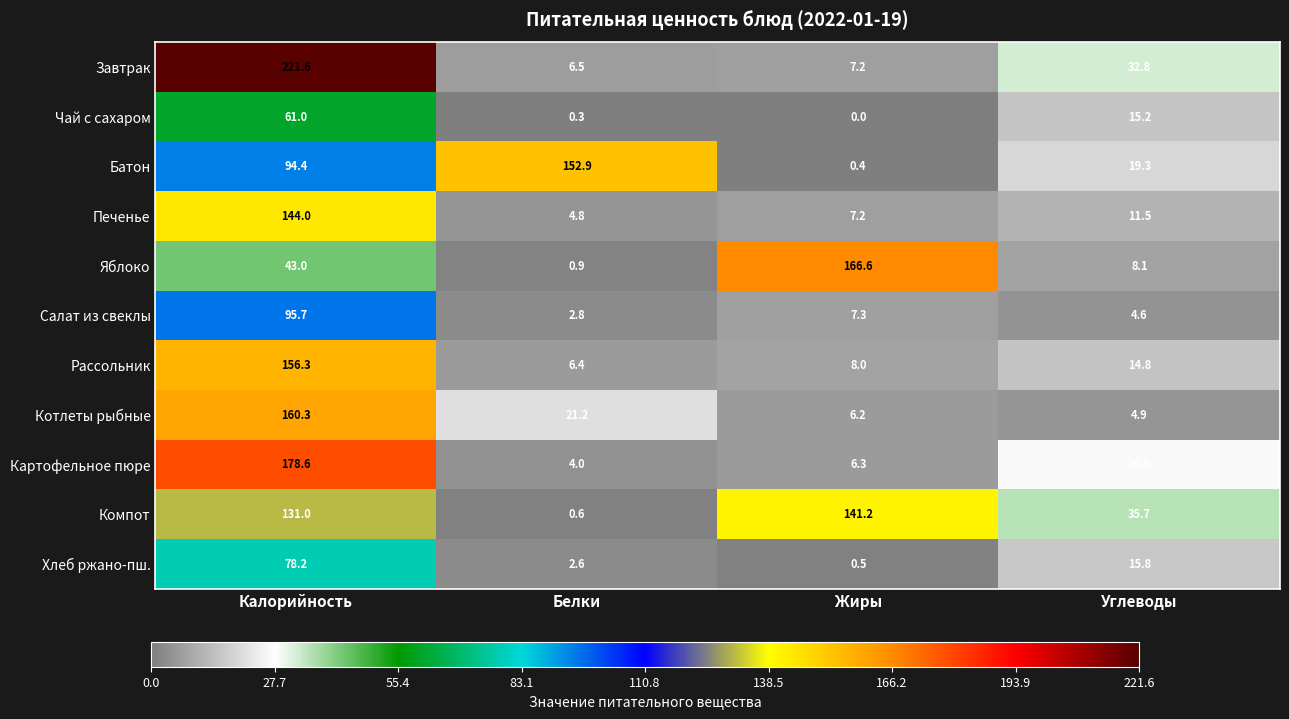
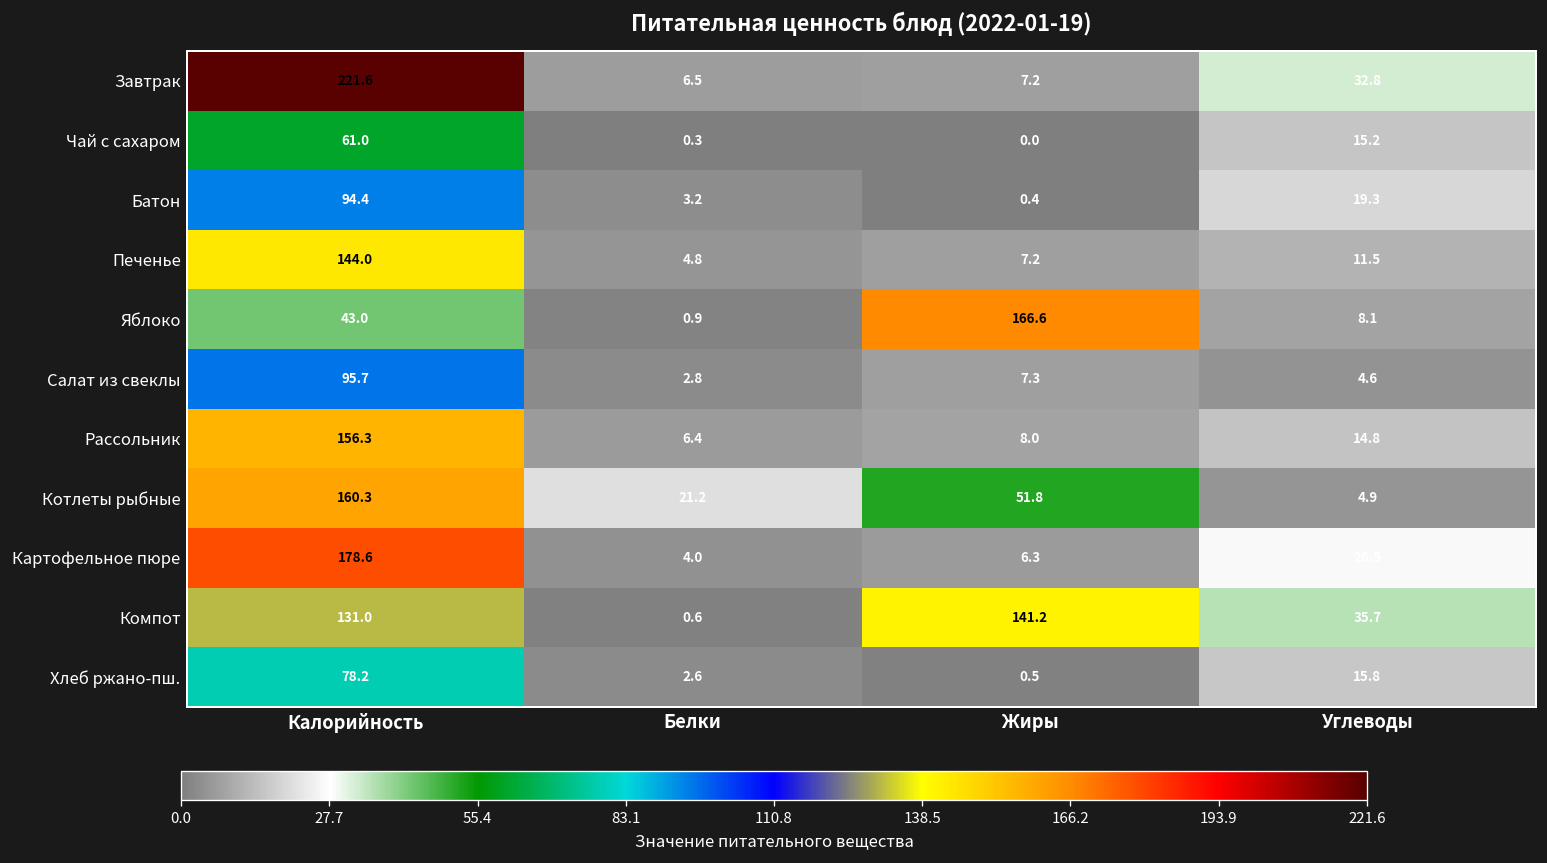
Батон, Белки: 152.9 -> 3.2
Котлеты рыбные, Жиры: 6.2 -> 51.8
